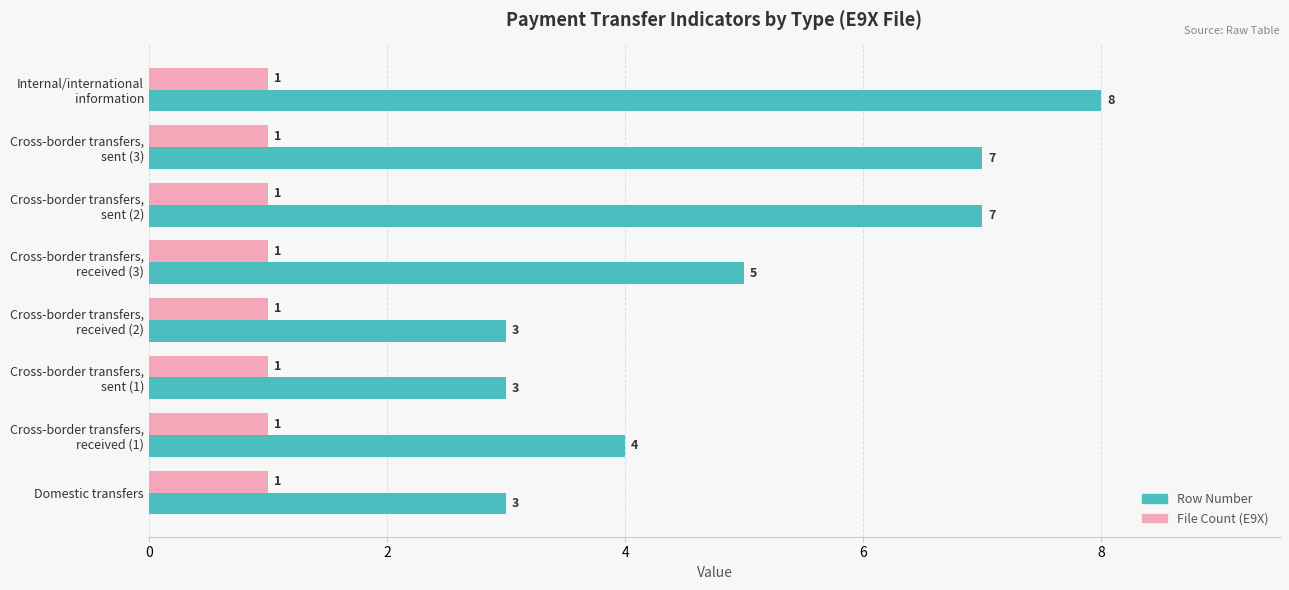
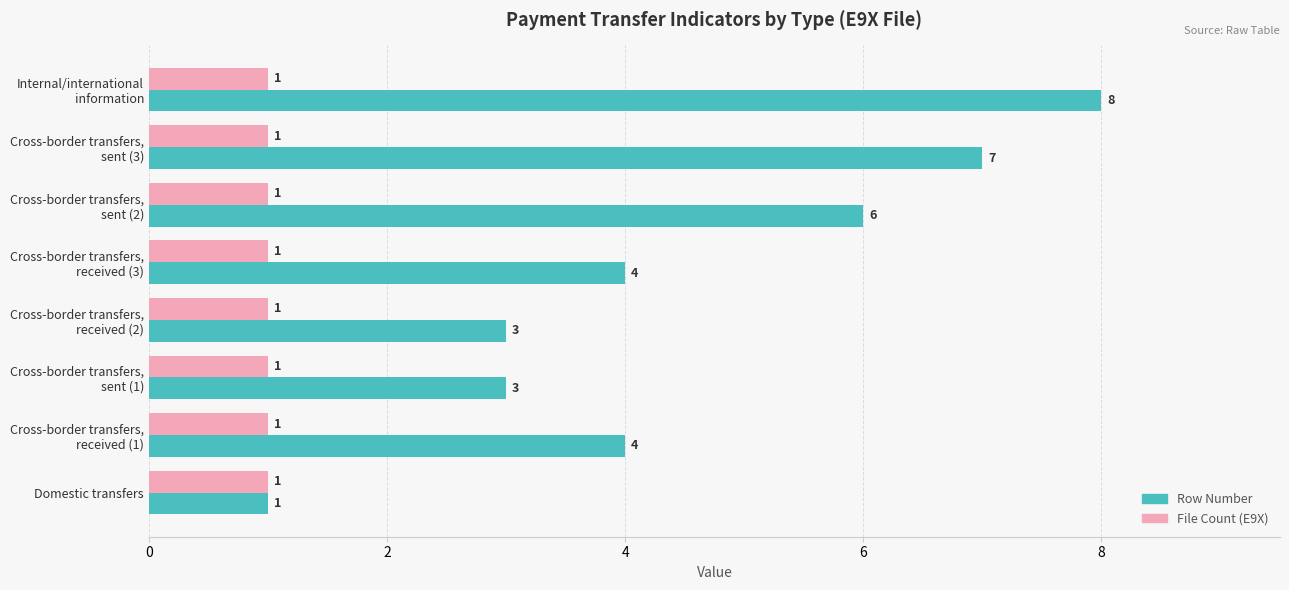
Row Number, Cross-border transfers, sent (2): 7 -> 6
Row Number, Cross-border transfers, received (3): 5 -> 4
Row Number, Domestic transfers: 3 -> 1
